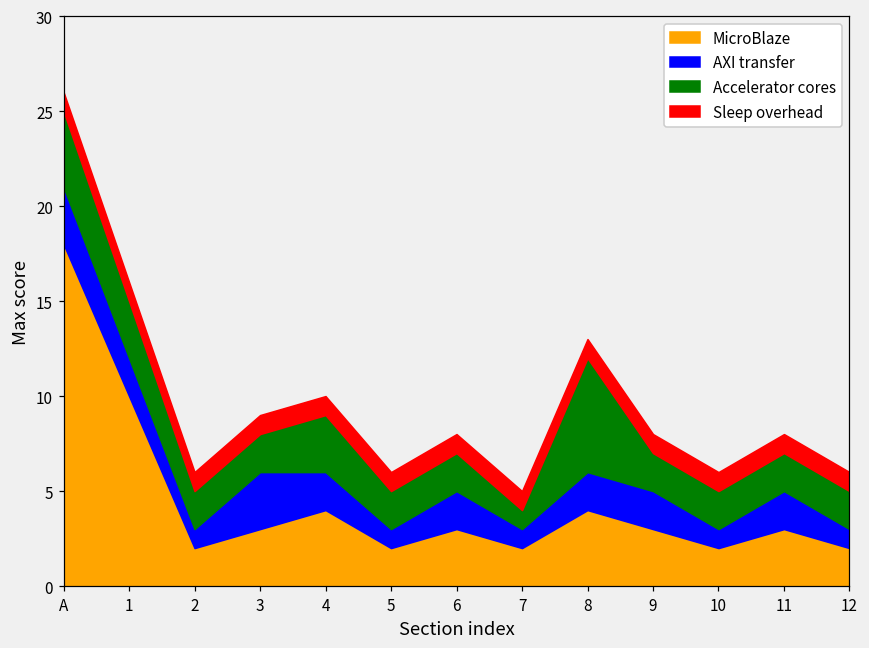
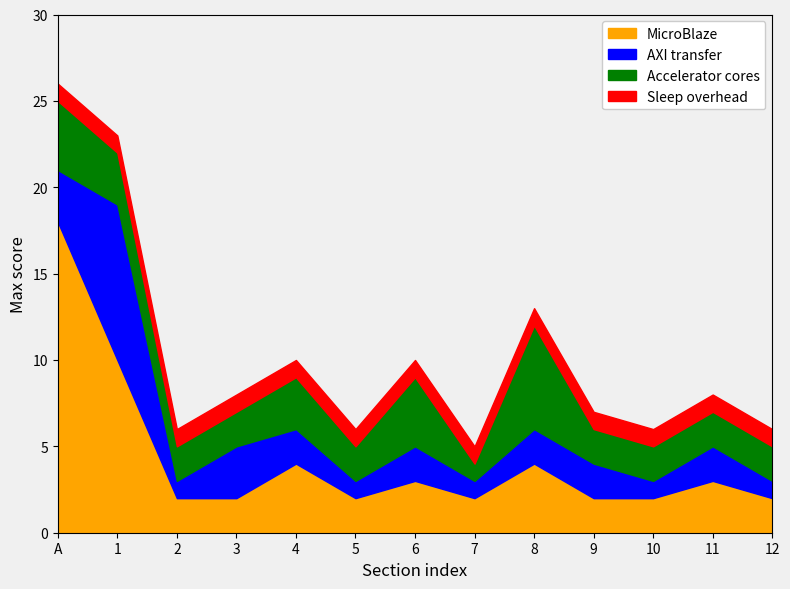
AXI transfer, 1: 2 -> 9
MicroBlaze, 3: 3 -> 2
Accelerator cores, 6: 2 -> 4
MicroBlaze, 9: 3 -> 2
